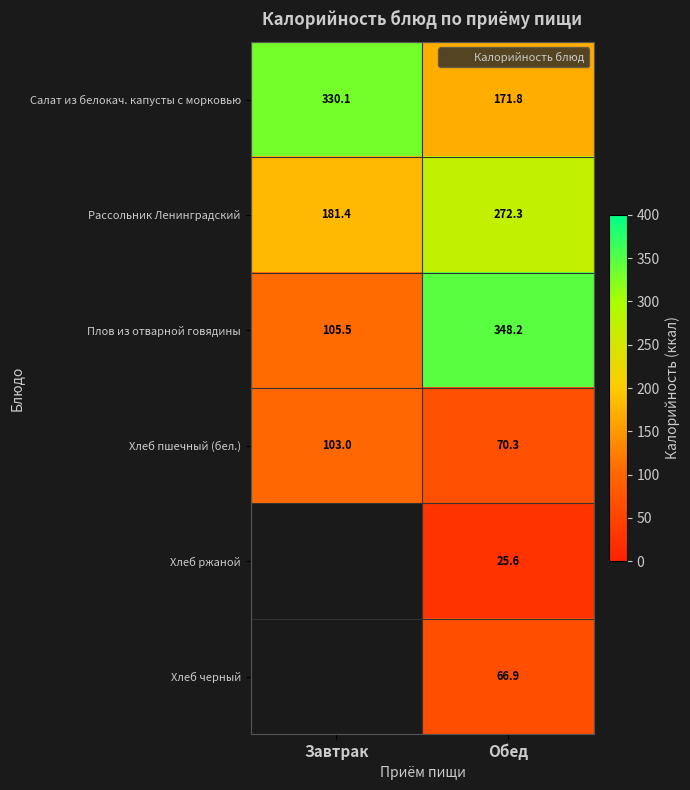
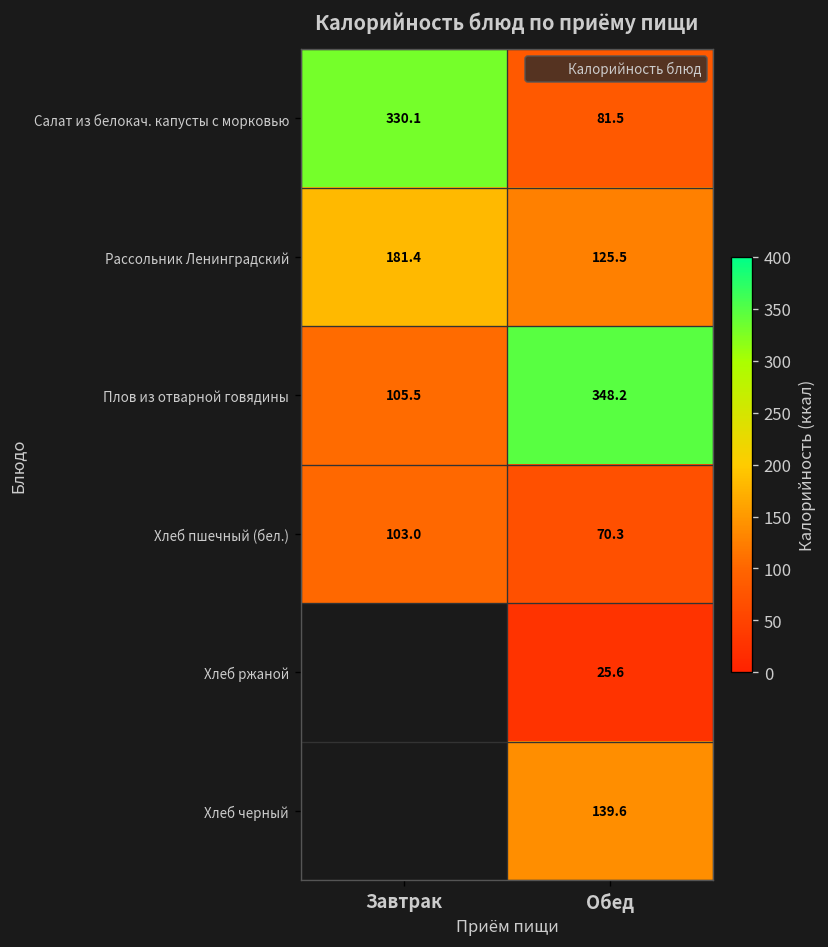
Салат из белокач. капусты с морковью, Обед: 171.8 -> 81.5
Рассольник Ленинградский, Обед: 272.3 -> 125.5
Хлеб черный, Обед: 66.9 -> 139.6
